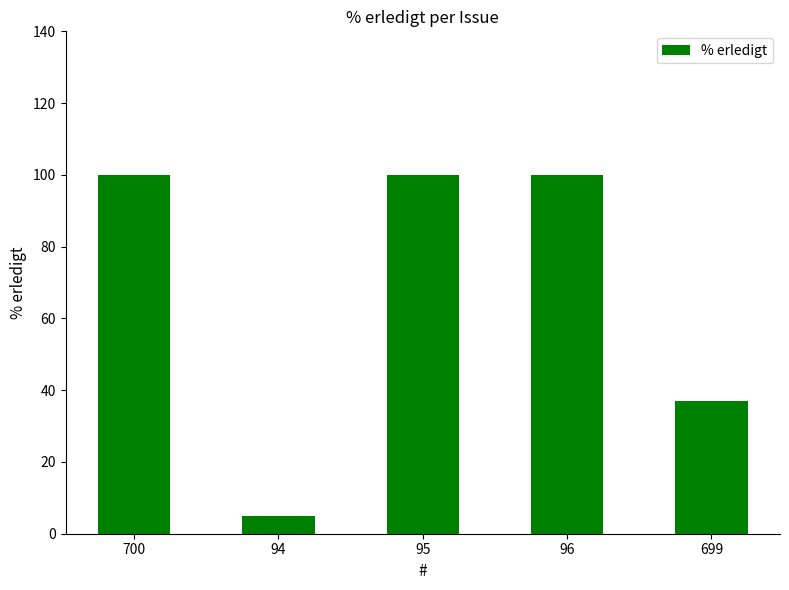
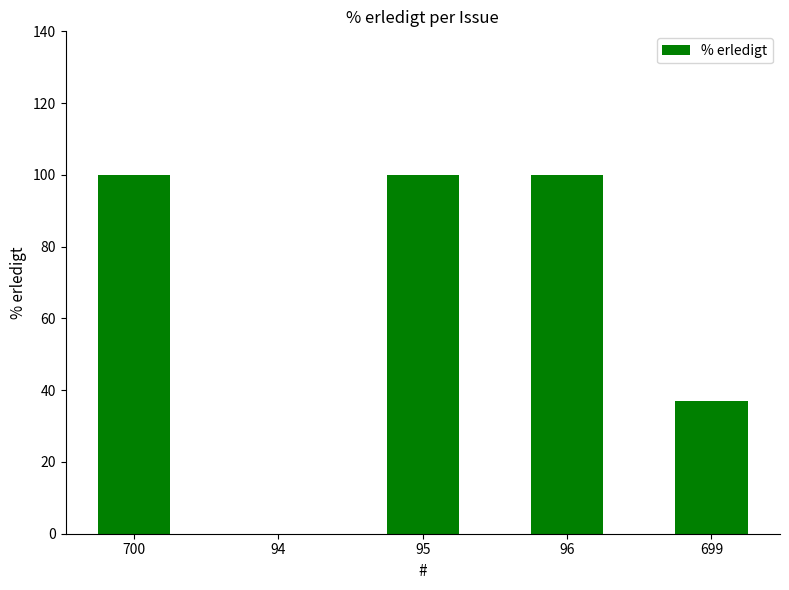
94: 5 -> 0
